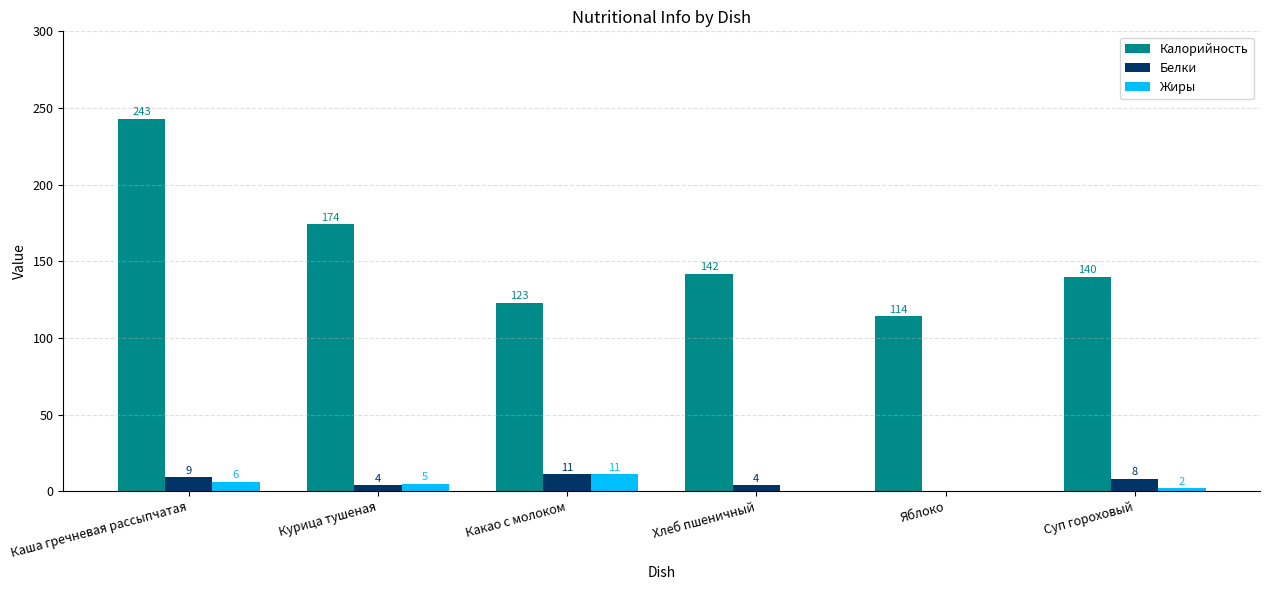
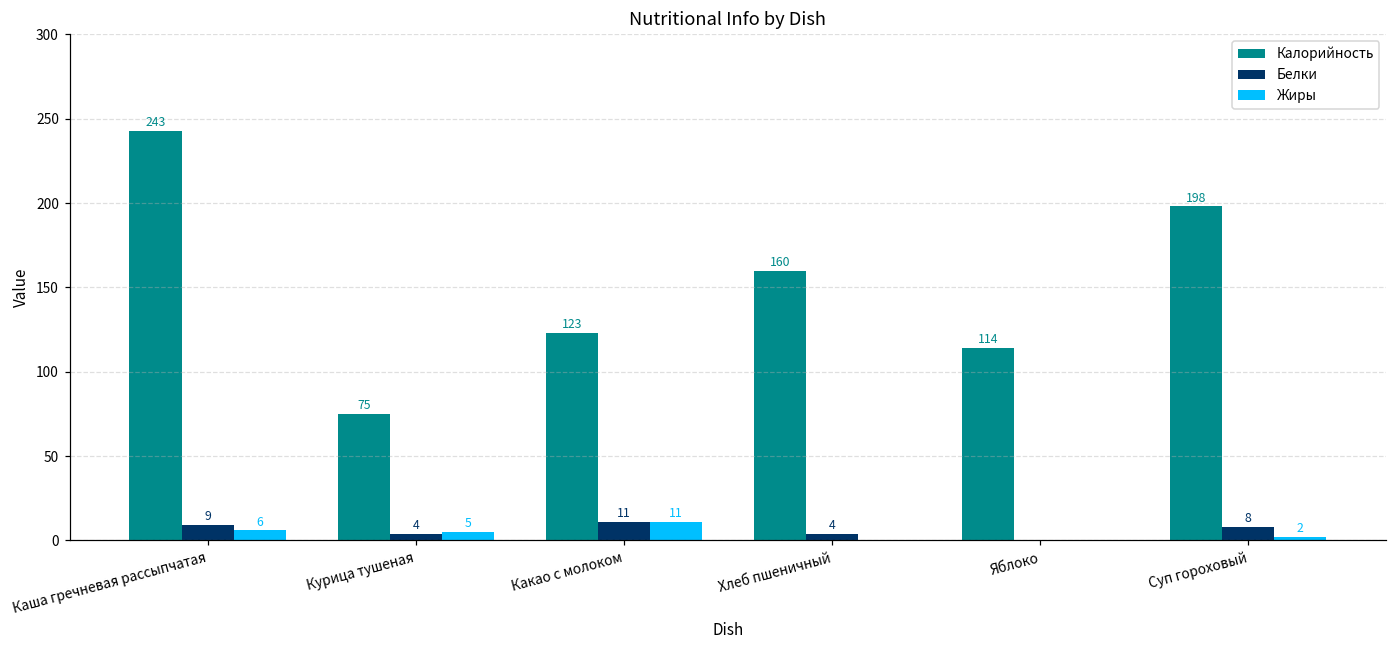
Калорийность, Курица тушеная: 174 -> 75
Калорийность, Хлеб пшеничный: 142 -> 160
Калорийность, Суп гороховый: 140 -> 198
